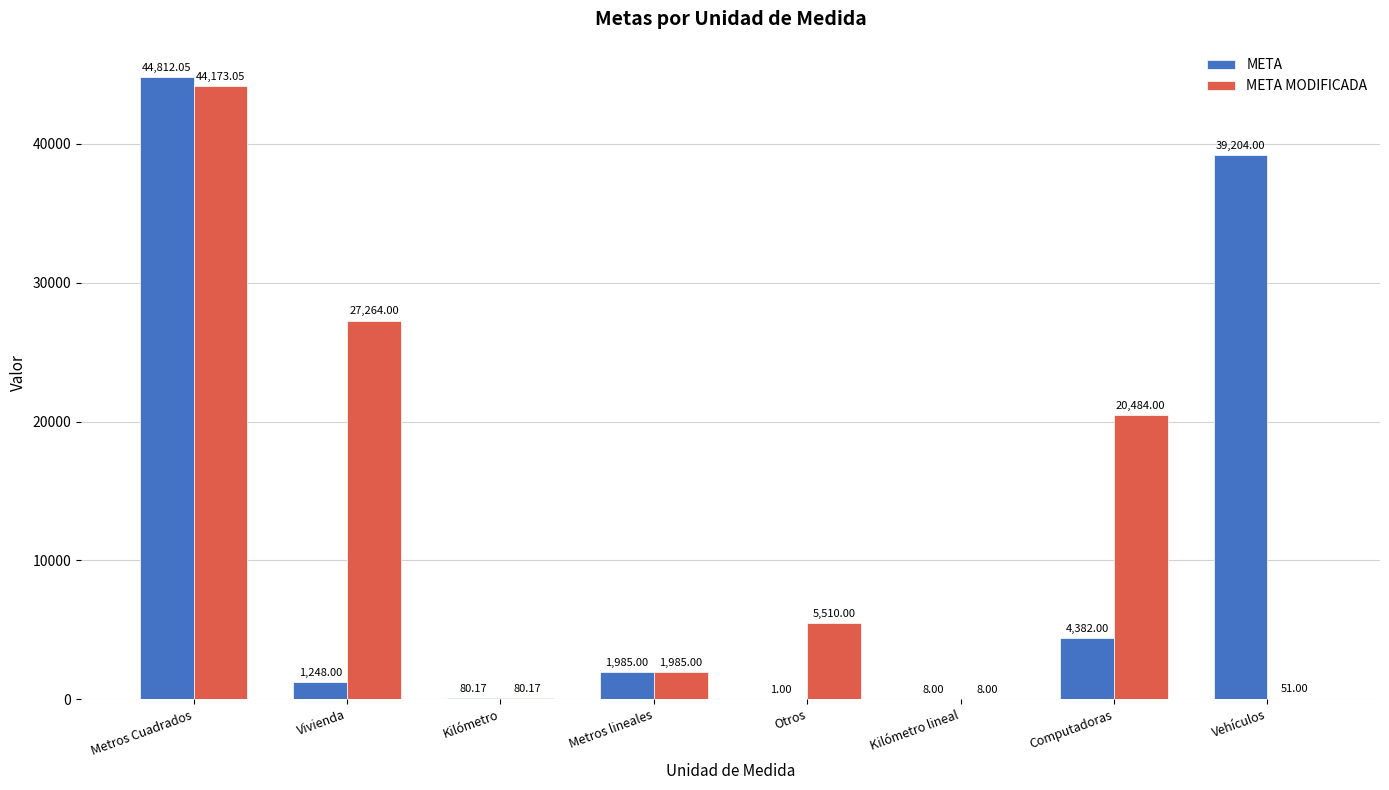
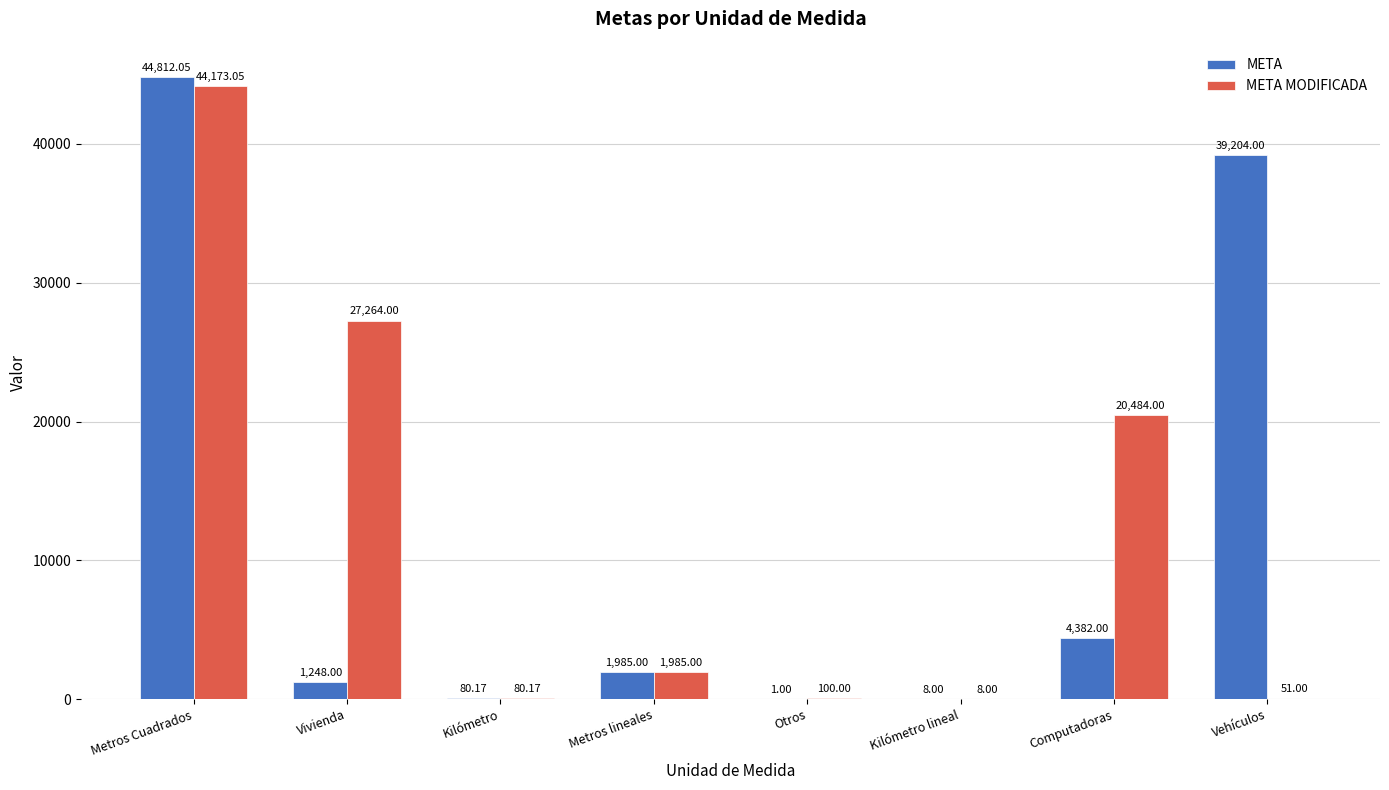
META MODIFICADA, Otros: 5,510.00 -> 100.00
